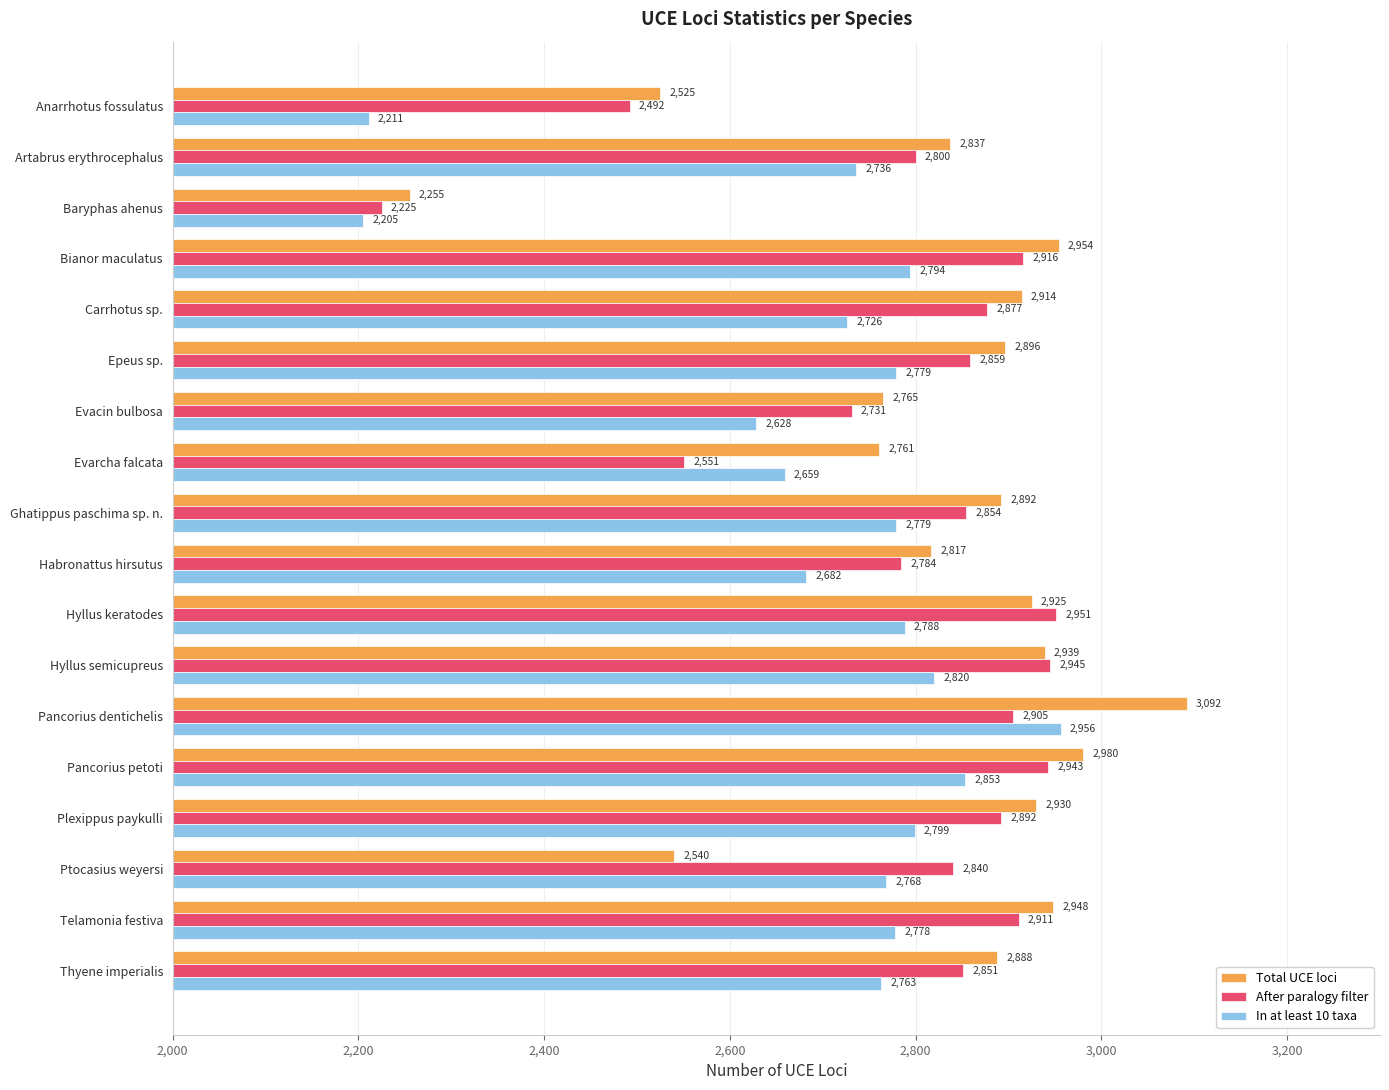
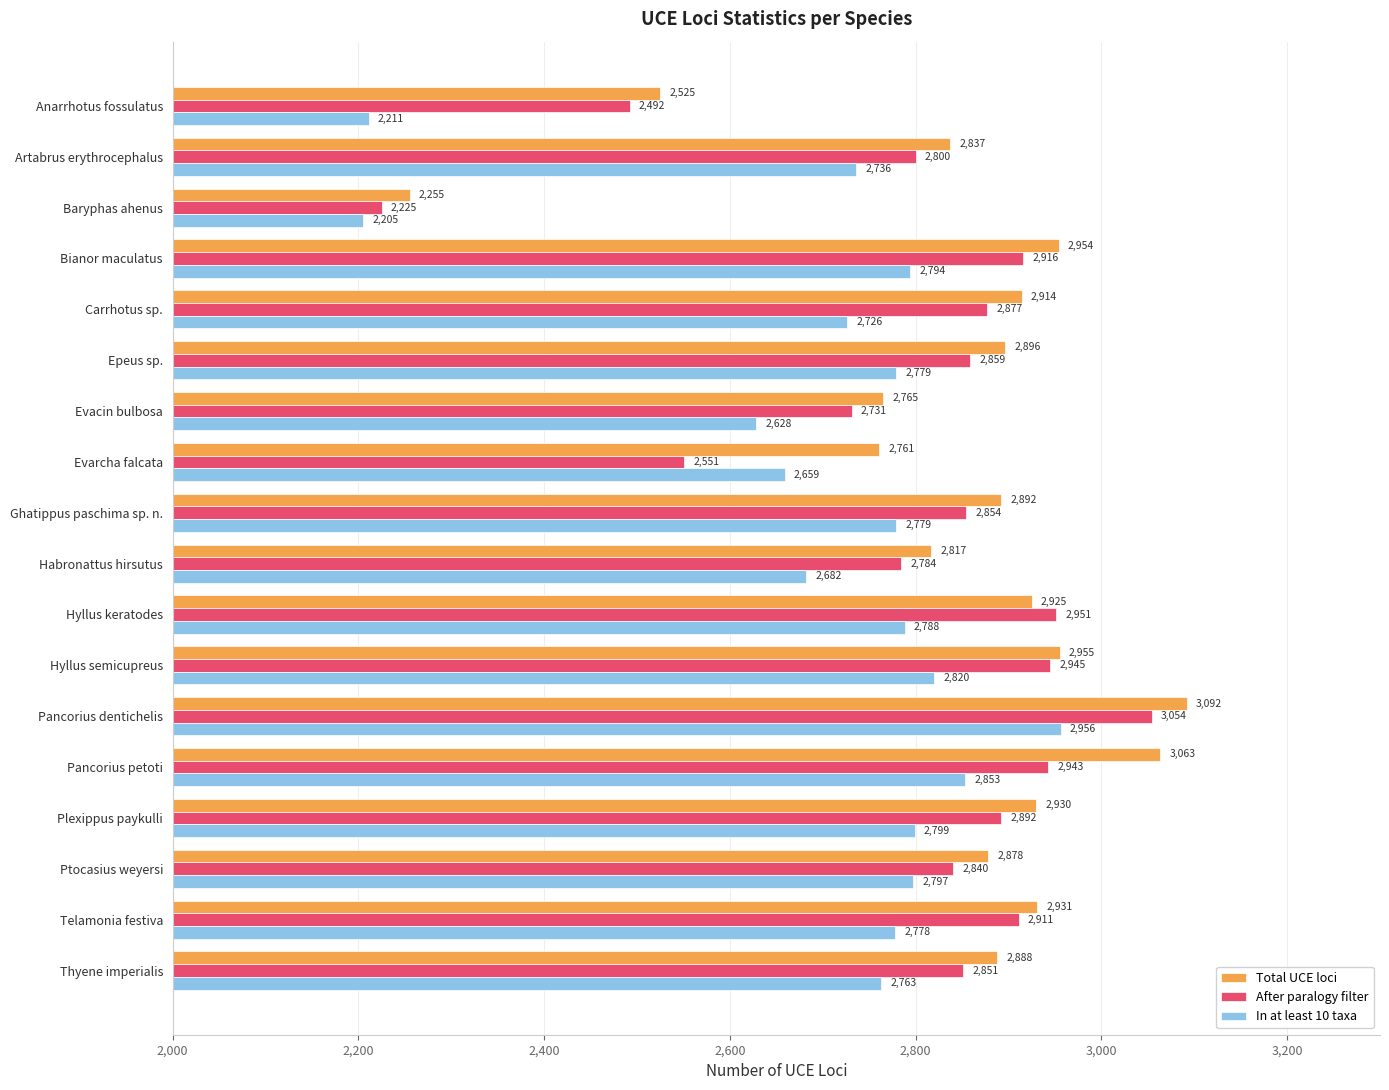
Total UCE loci, Hyllus semicupreus: 2,939 -> 2,955
After paralogy filter, Pancorius dentichelis: 2,905 -> 3,054
Total UCE loci, Pancorius petoti: 2,980 -> 3,063
Total UCE loci, Ptocasius weyersi: 2,540 -> 2,878
In at least 10 taxa, Ptocasius weyersi: 2,768 -> 2,797
Total UCE loci, Telamonia festiva: 2,948 -> 2,931
